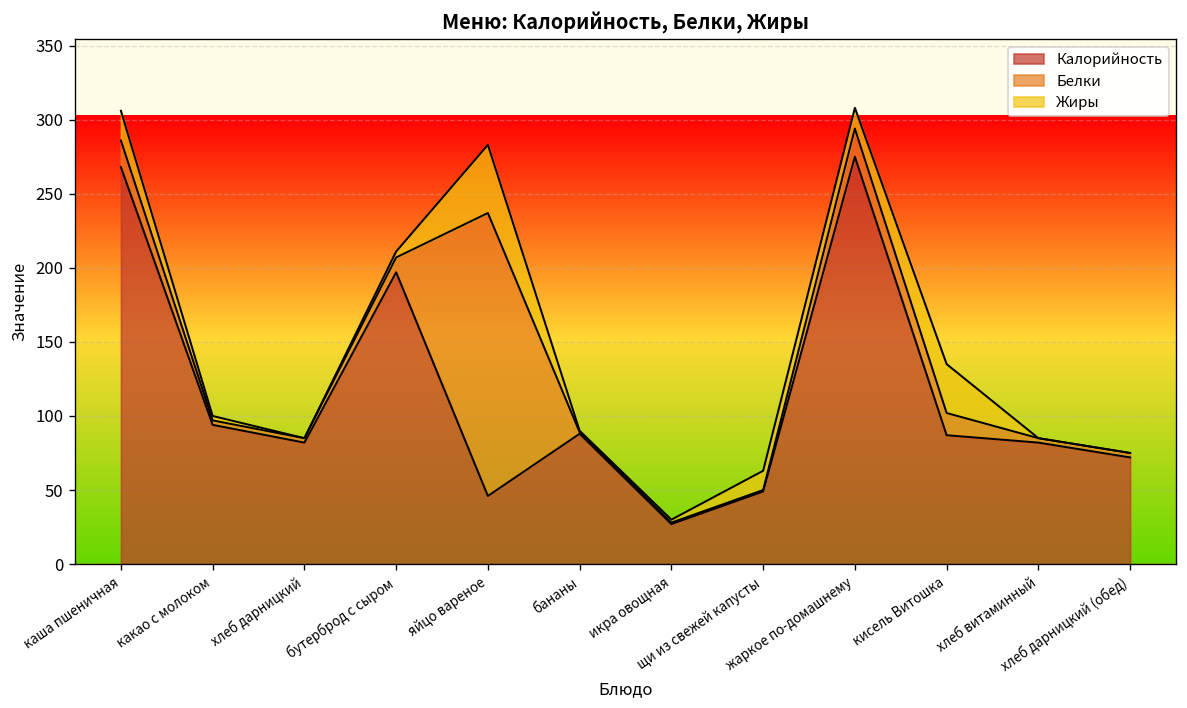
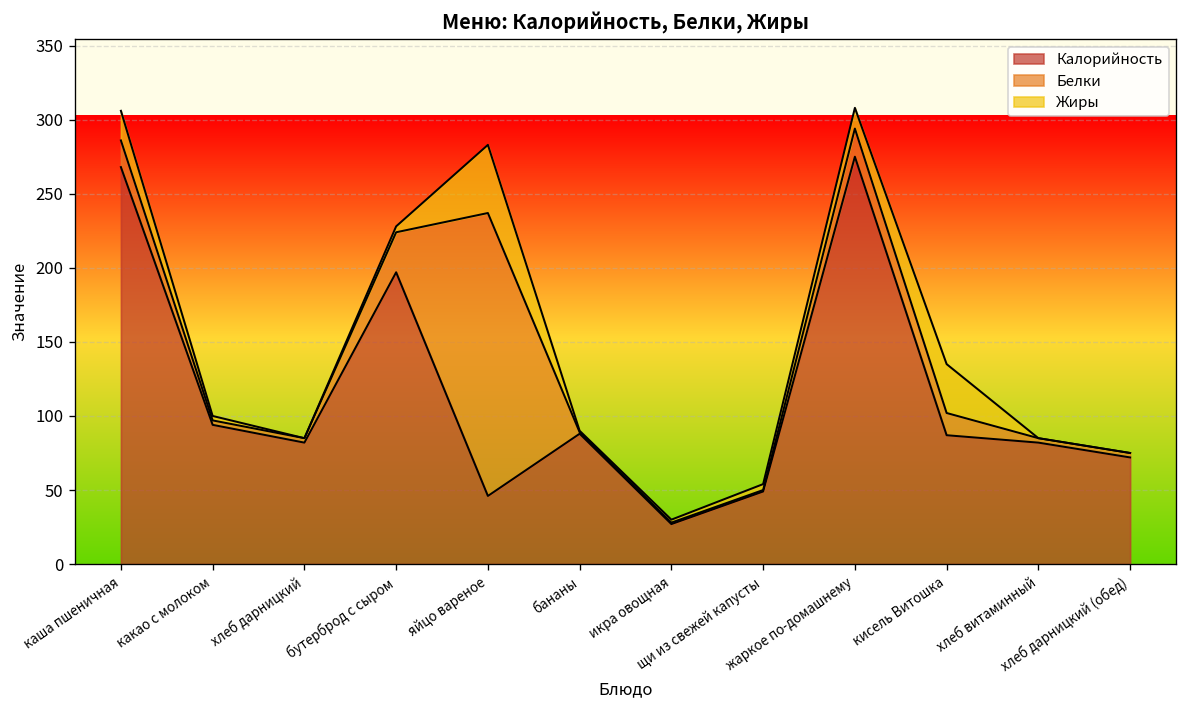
Белки, бутерброд с сыром: 10 -> 27
Жиры, щи из свежей капусты: 13 -> 4
